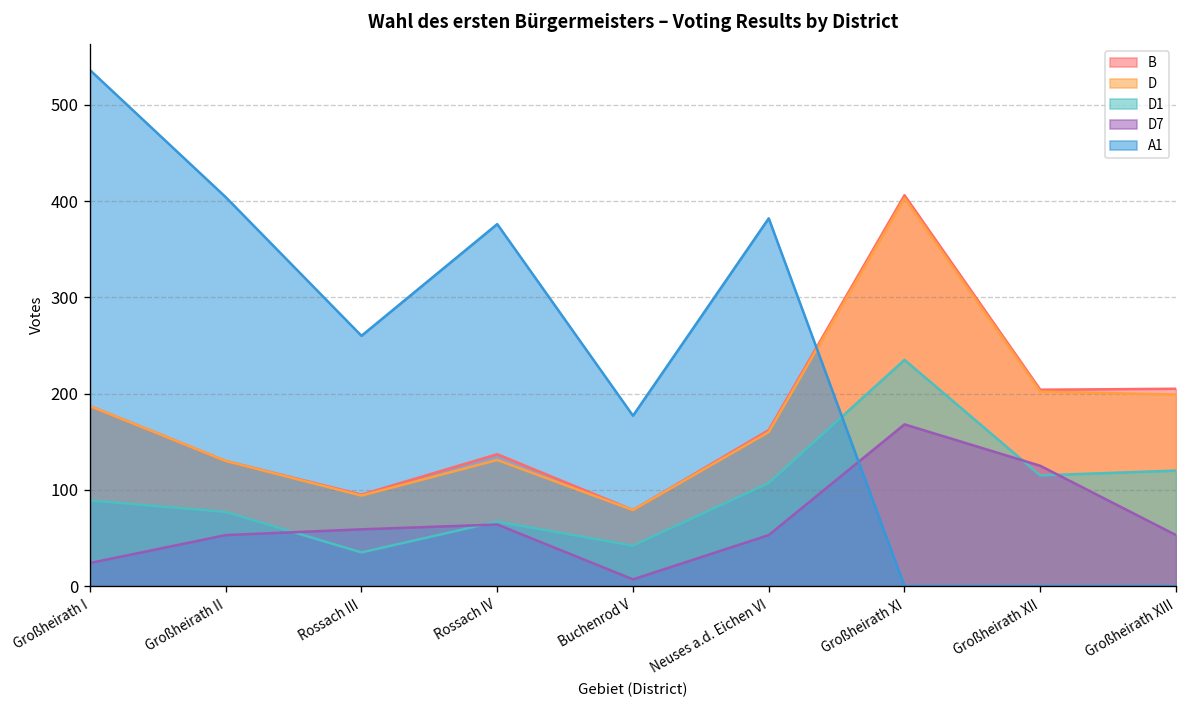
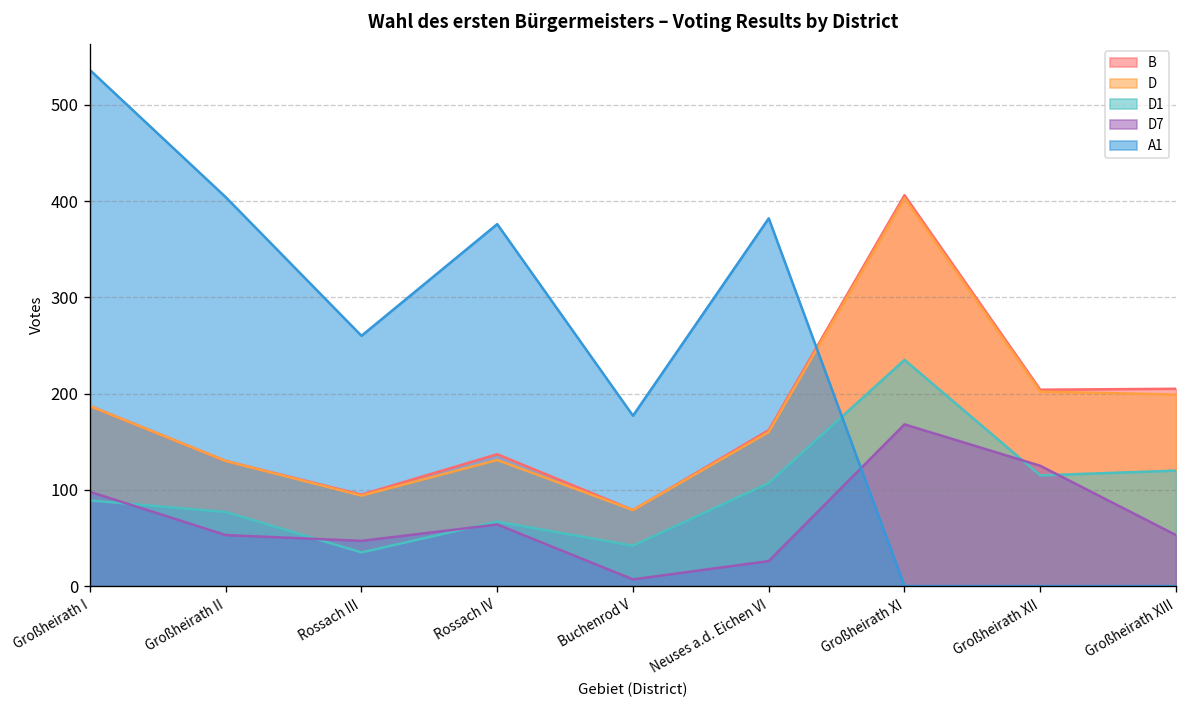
D7, Großheirath I: 20 -> 100
D7, Rossach III: 60 -> 50
D7, Neuses a.d. Eichen VI: 50 -> 30
